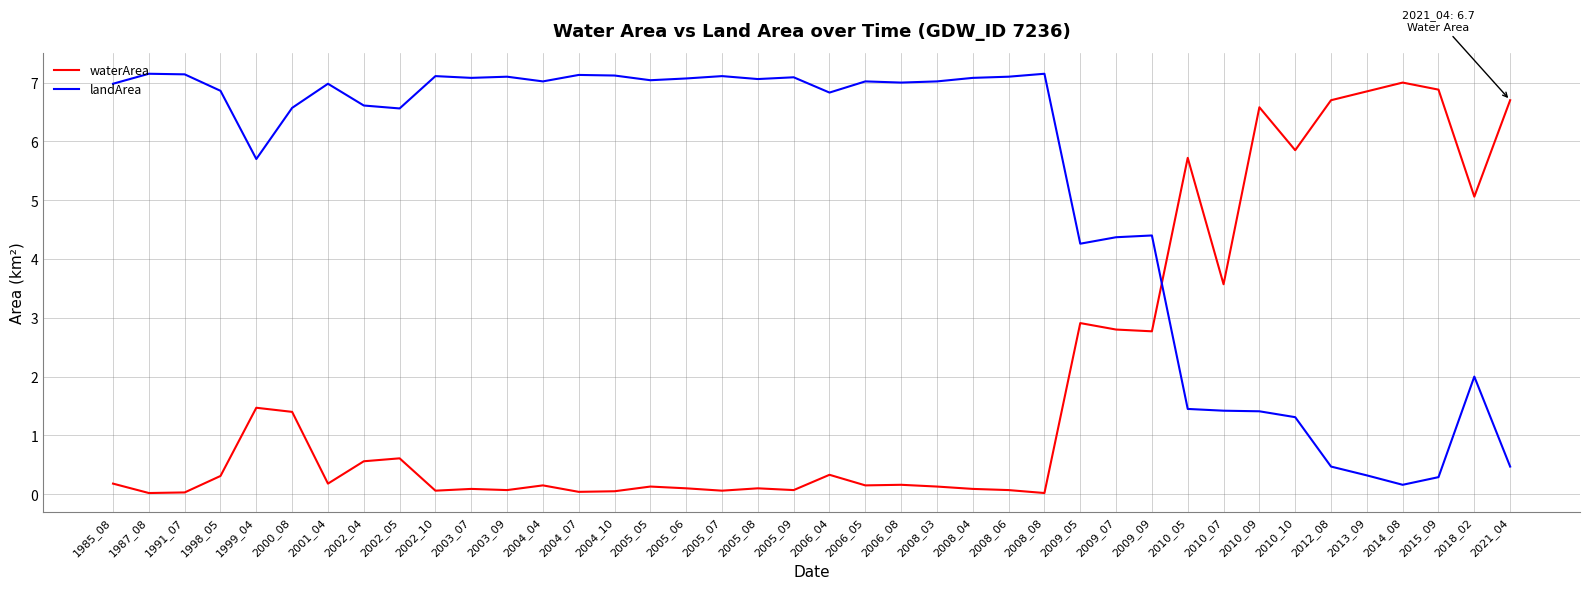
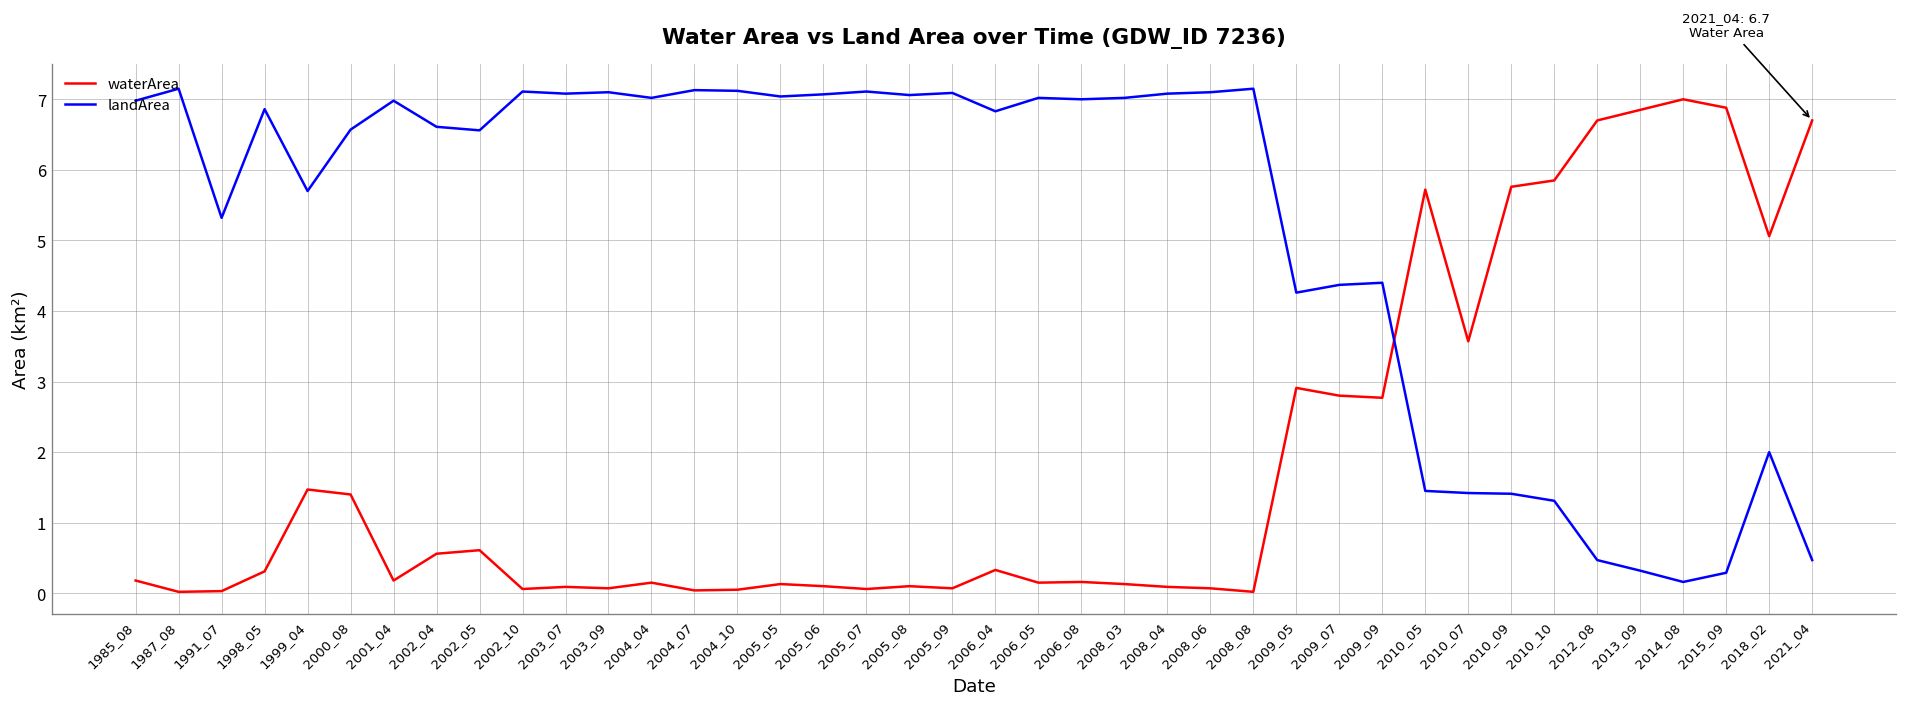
landArea, 1991_07: 7.1 -> 5.3
waterArea, 2010_09: 6.6 -> 5.8
